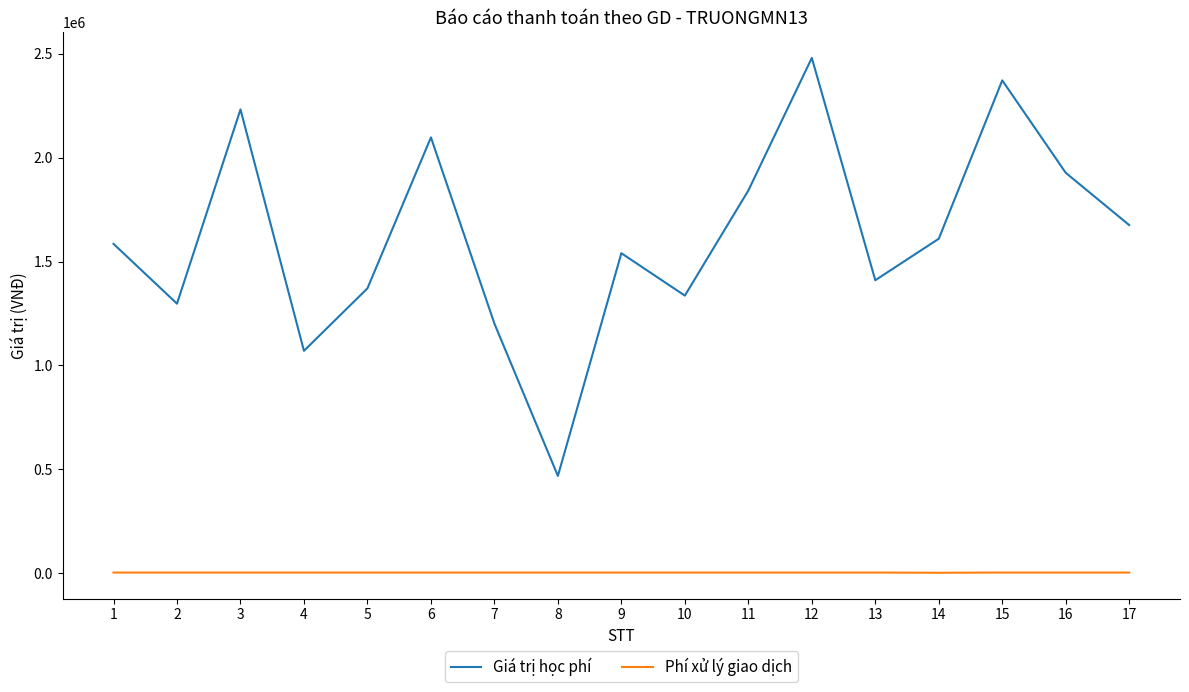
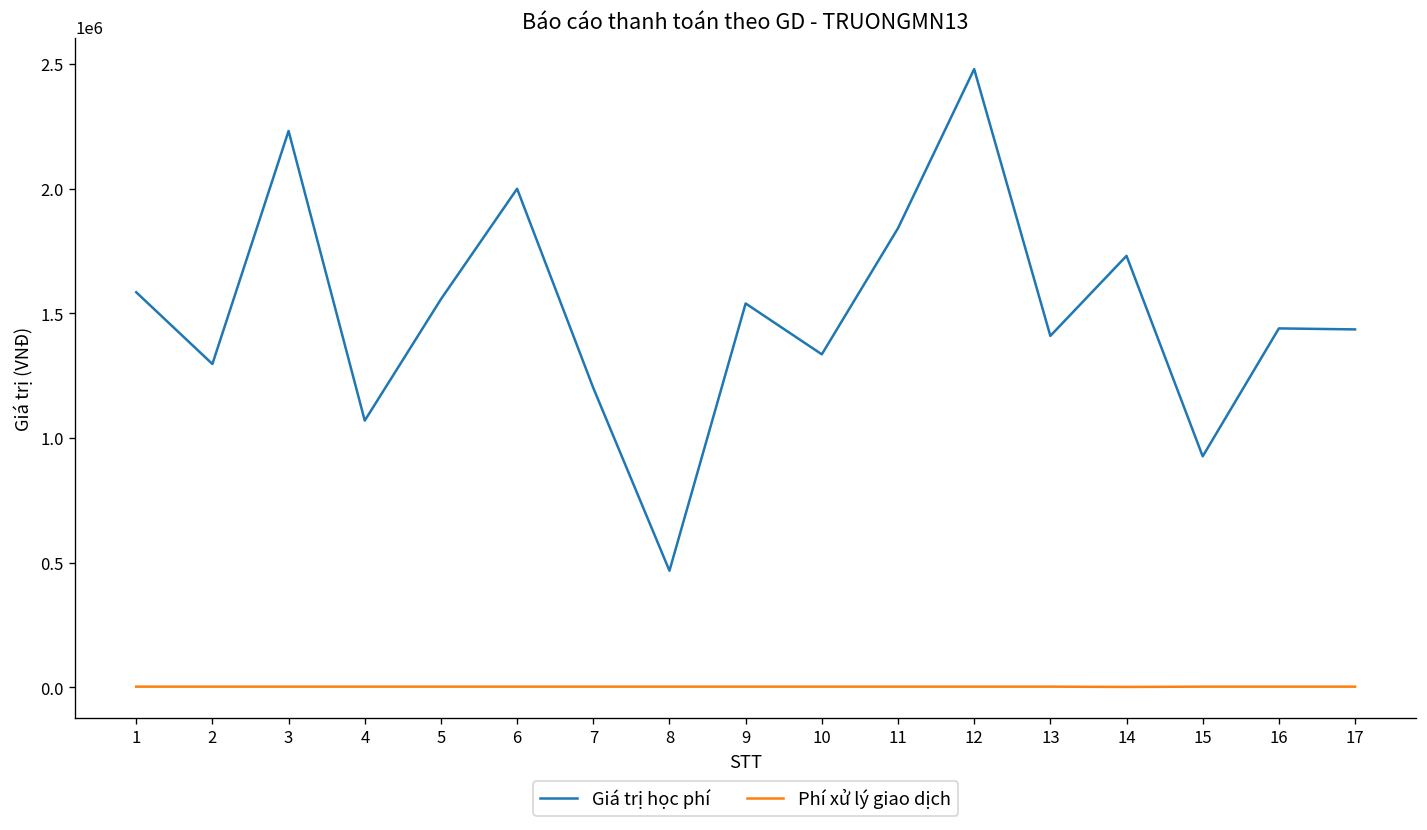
Giá trị học phí, 5: 1370000 -> 1560000
Giá trị học phí, 6: 2100000 -> 2000000
Giá trị học phí, 14: 1610000 -> 1730000
Giá trị học phí, 15: 2370000 -> 930000
Giá trị học phí, 16: 1930000 -> 1440000
Giá trị học phí, 17: 1680000 -> 1440000
